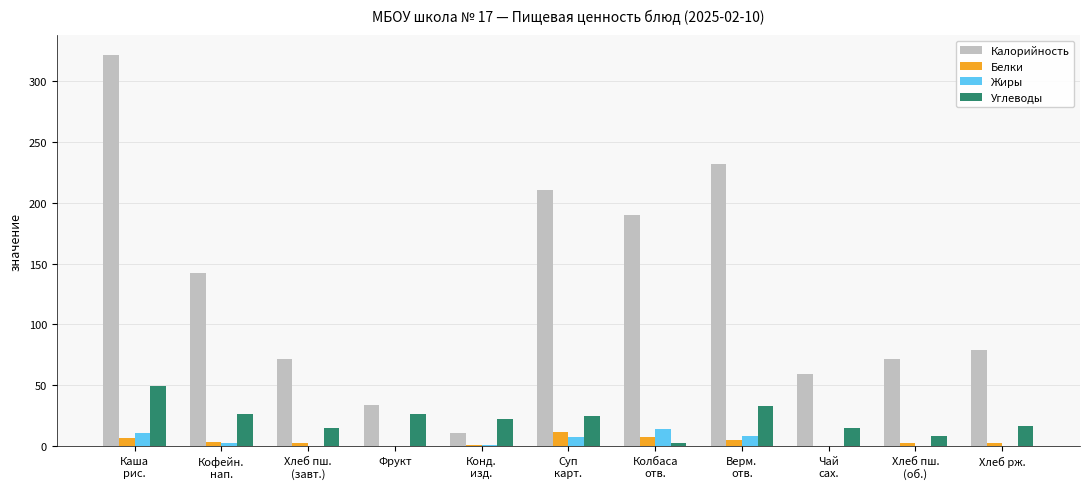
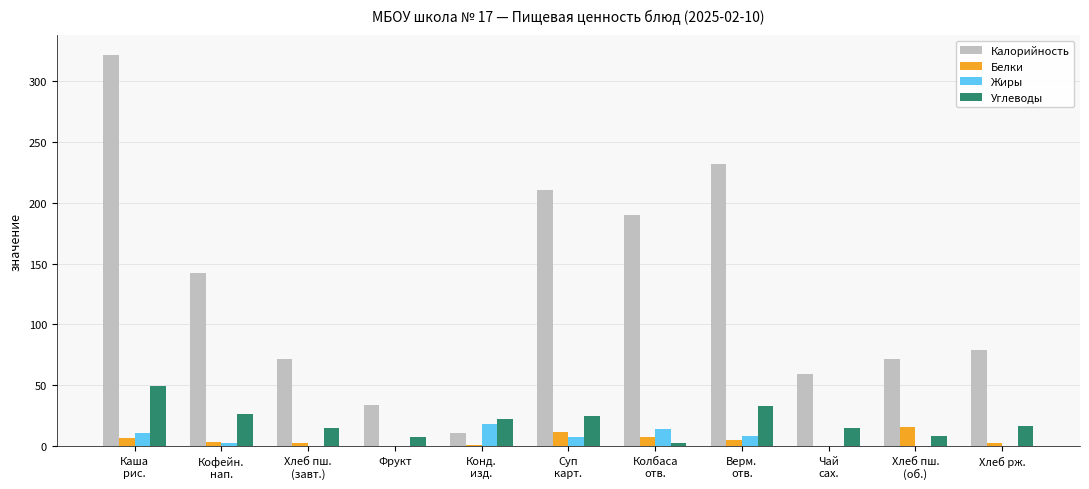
Углеводы, Фрукт: 27 -> 7
Жиры, Конд. изд.: 1 -> 18
Белки, Хлеб пш. (об.): 2 -> 16
